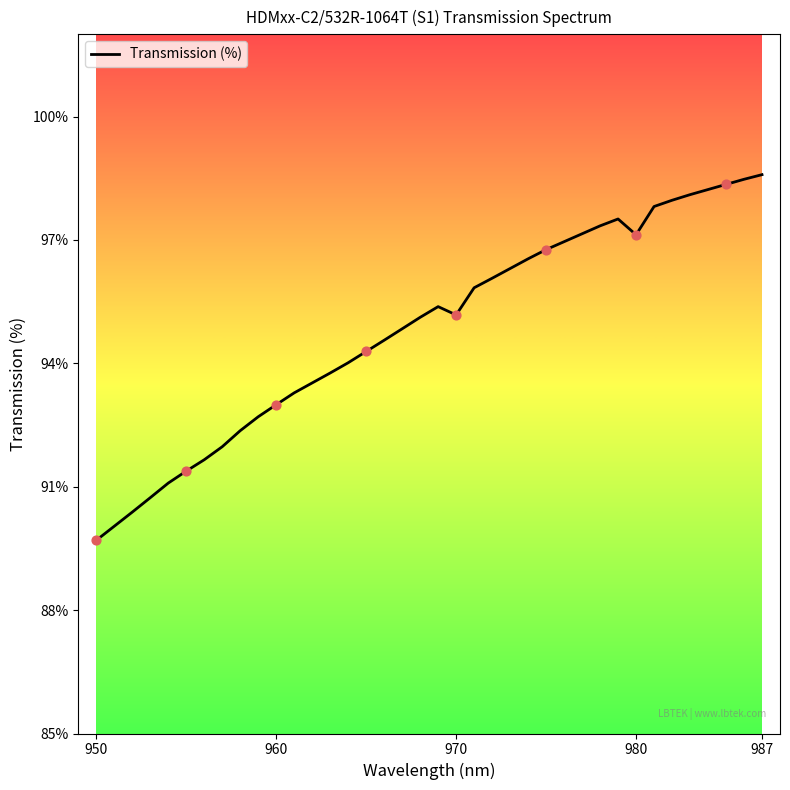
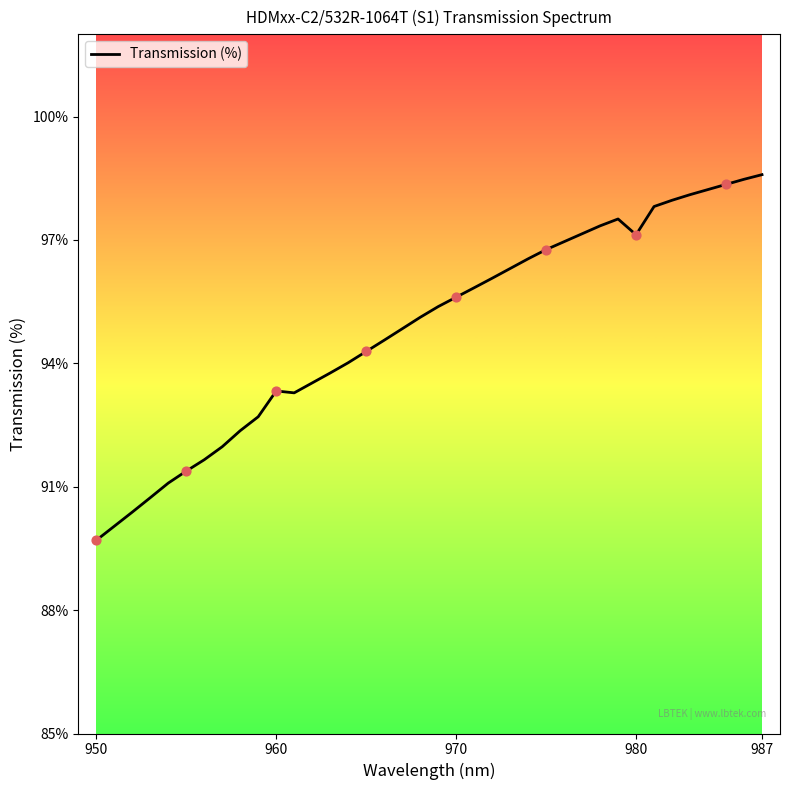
Transmission (%), 960: 93.0% -> 93.3%
Transmission (%), 970: 95.2% -> 95.6%
